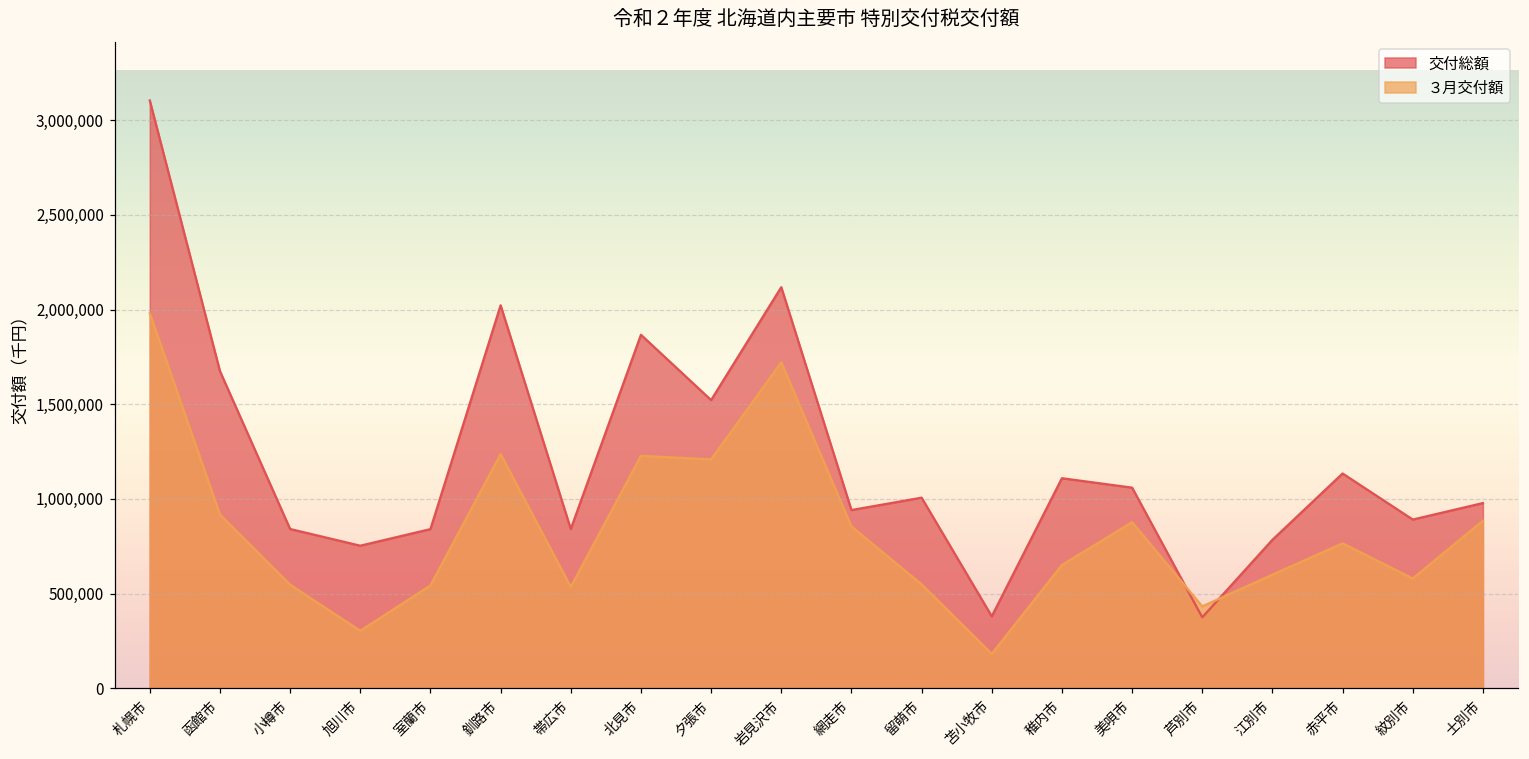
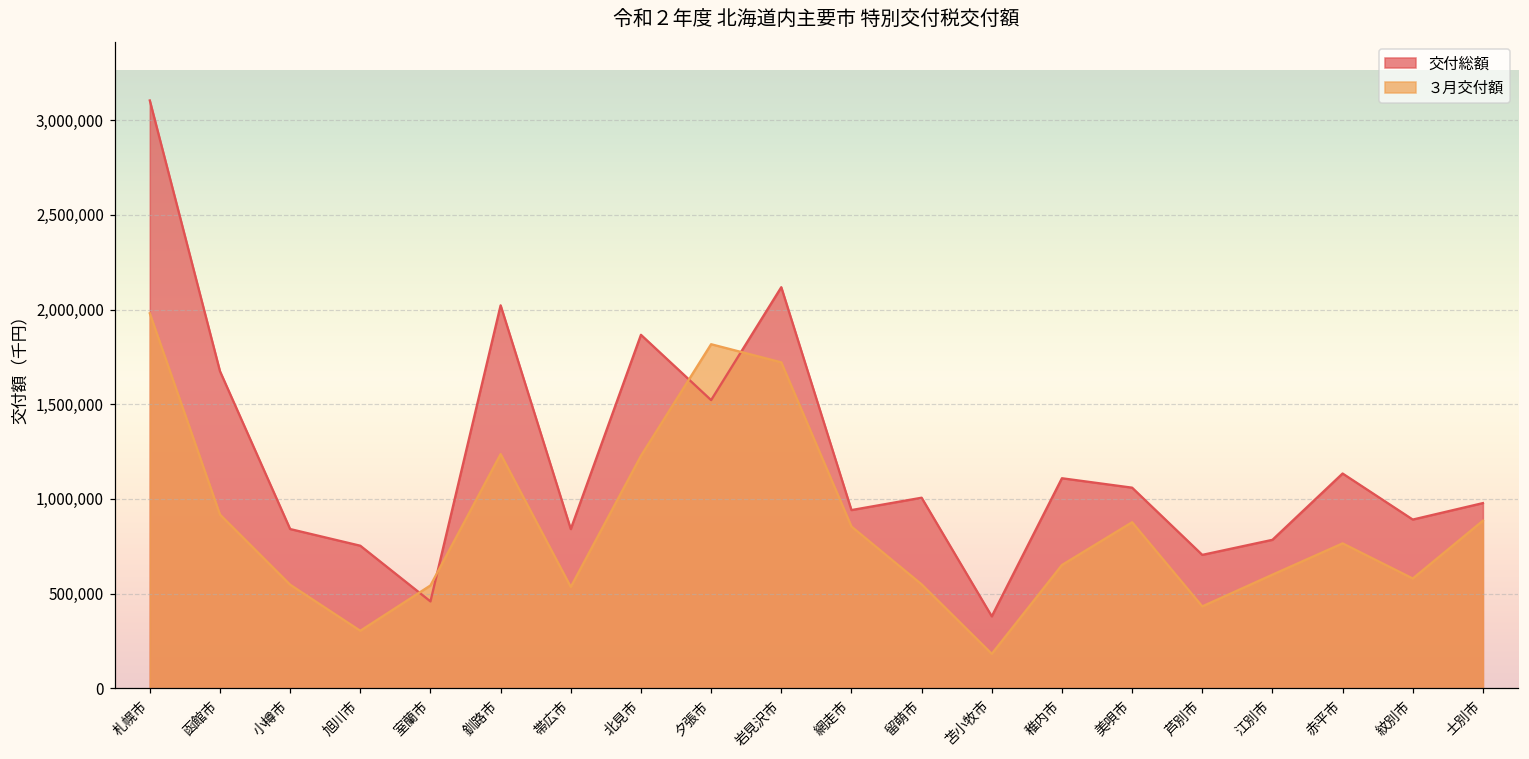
交付総額, 室蘭市: 840,000 -> 460,000
３月交付額, 夕張市: 1,210,000 -> 1,820,000
交付総額, 芦別市: 370,000 -> 700,000
